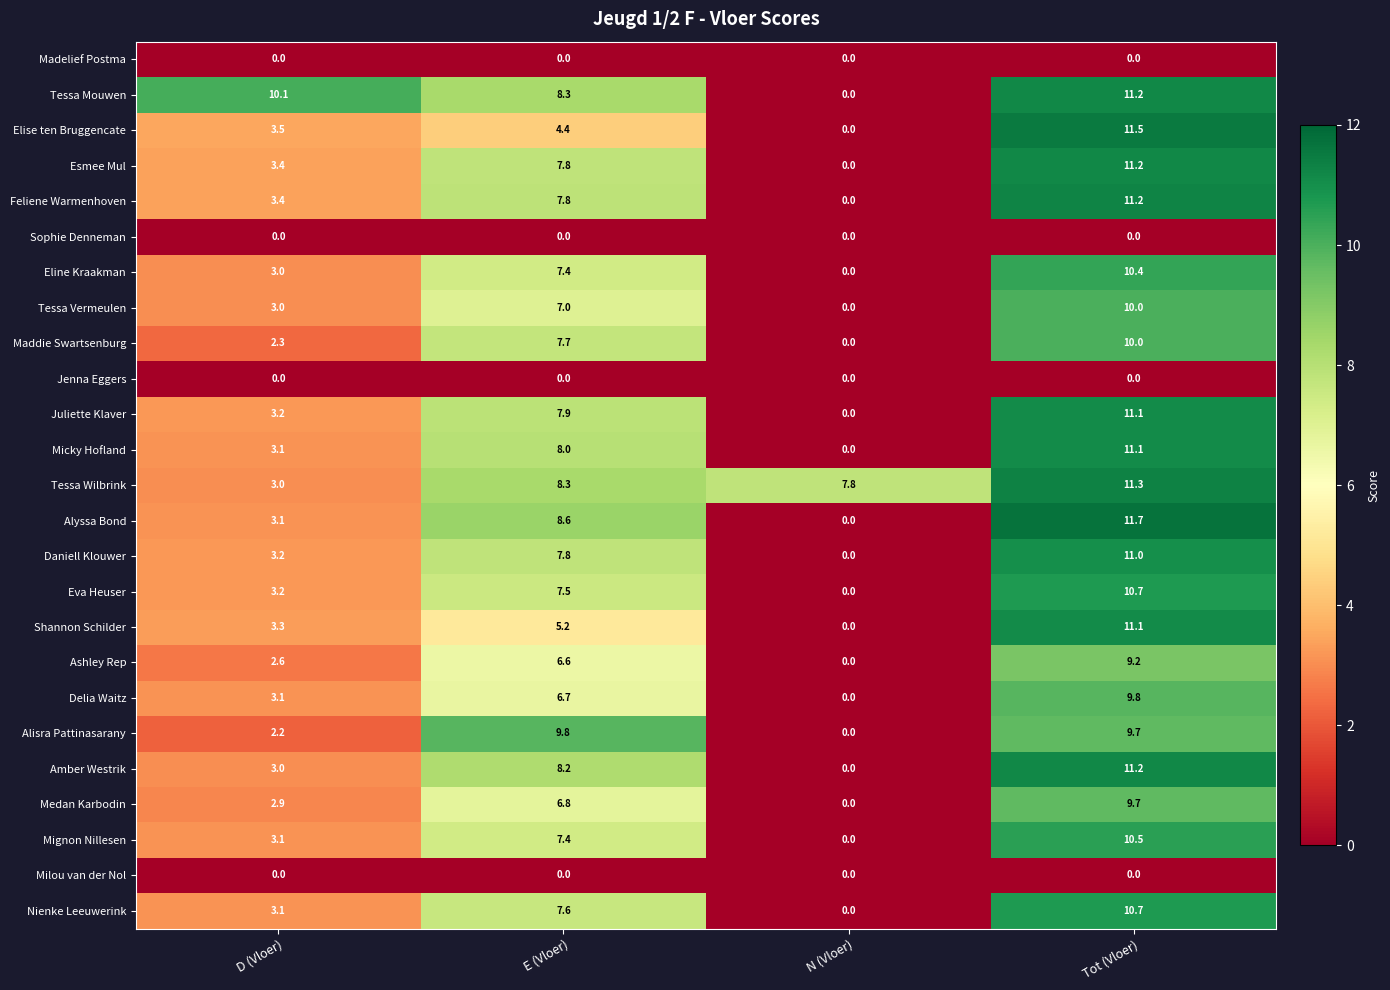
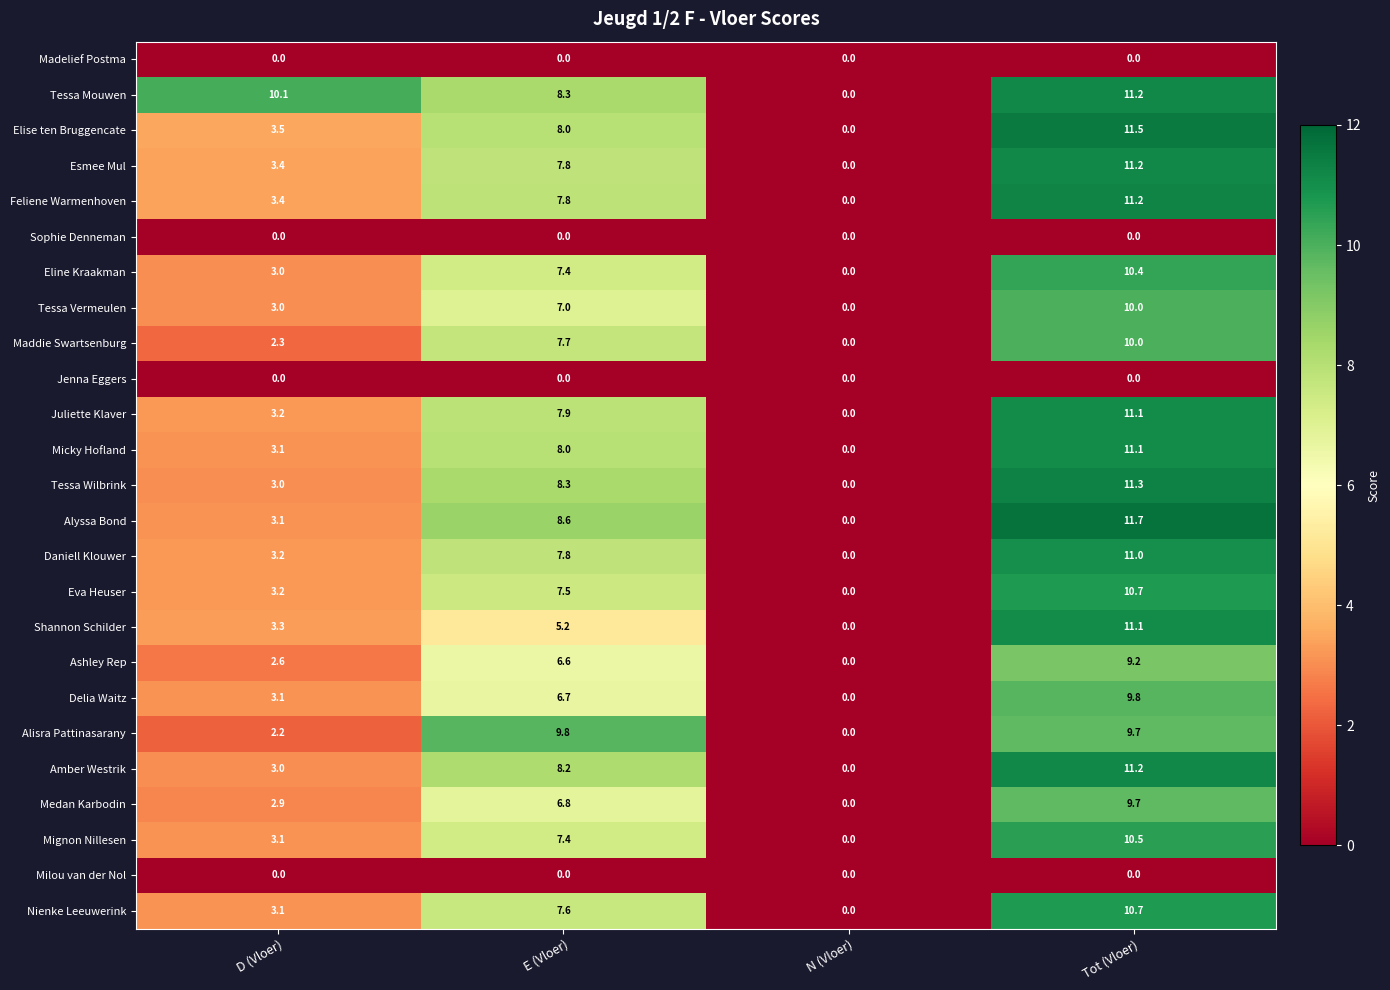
Elise ten Bruggencate, E (Vloer): 4.4 -> 8.0
Tessa Wilbrink, N (Vloer): 7.8 -> 0.0
